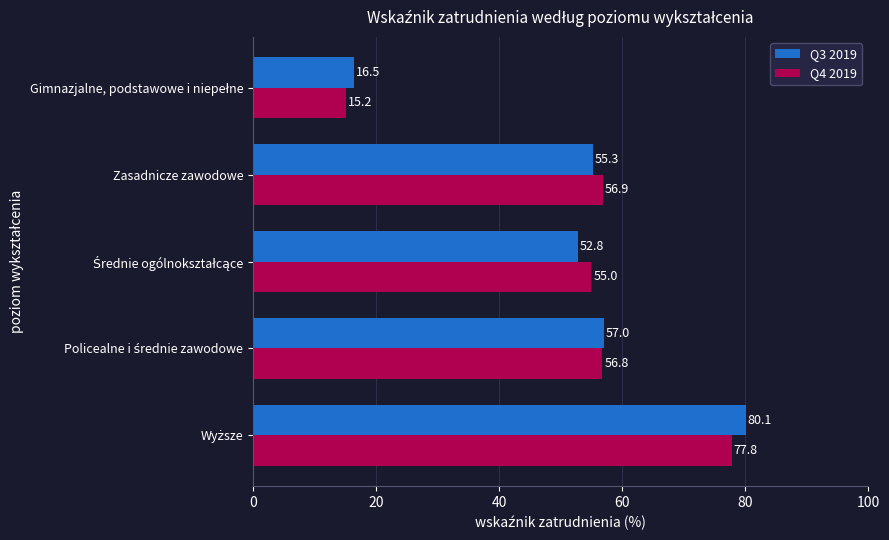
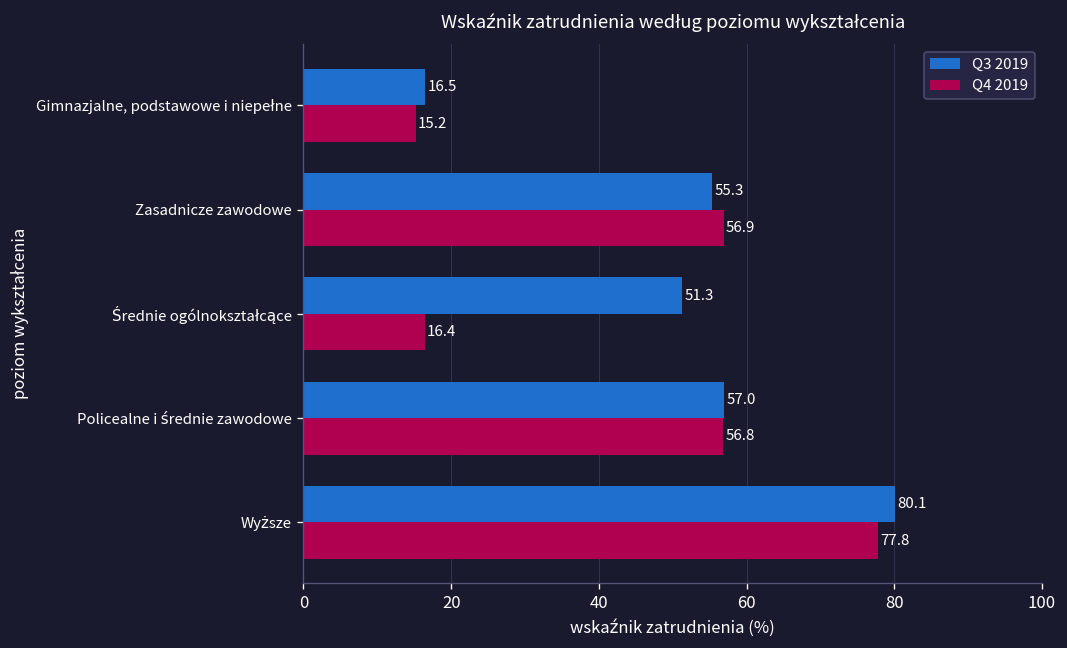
Q3 2019, Średnie ogólnokształcące: 52.8 -> 51.3
Q4 2019, Średnie ogólnokształcące: 55.0 -> 16.4
